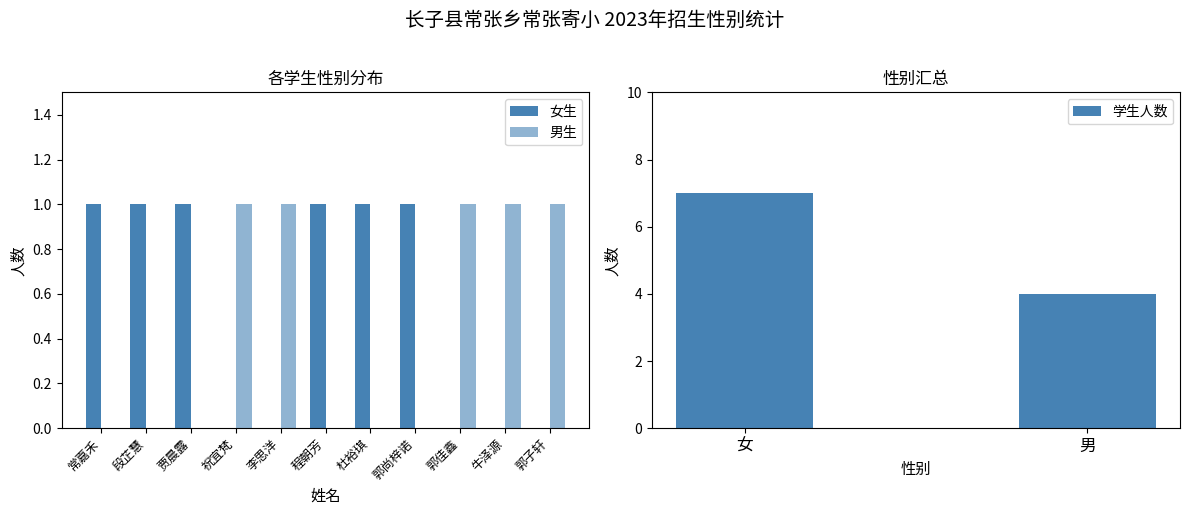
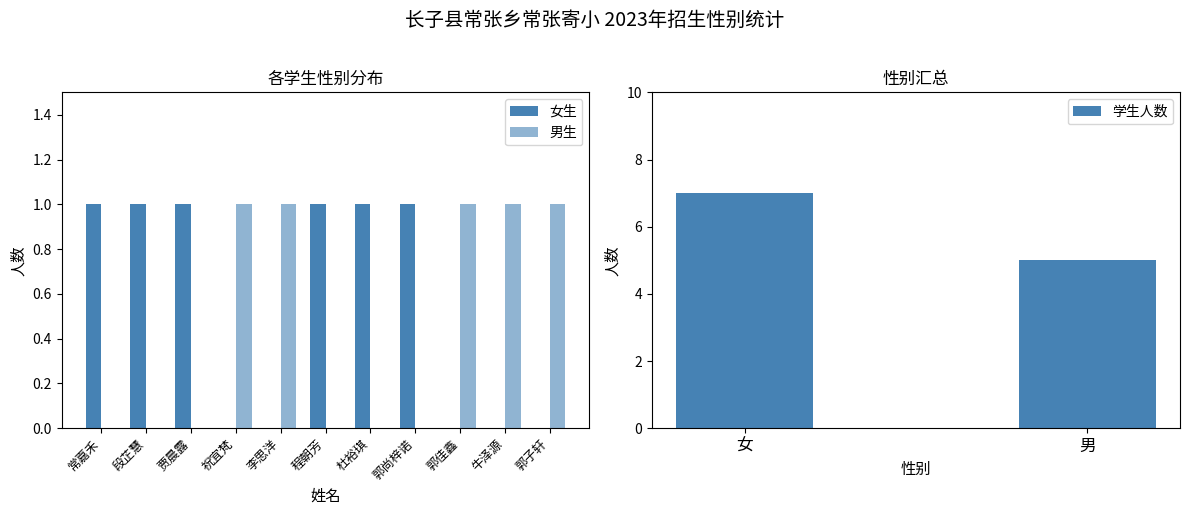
性别汇总, 男: 4 -> 5
